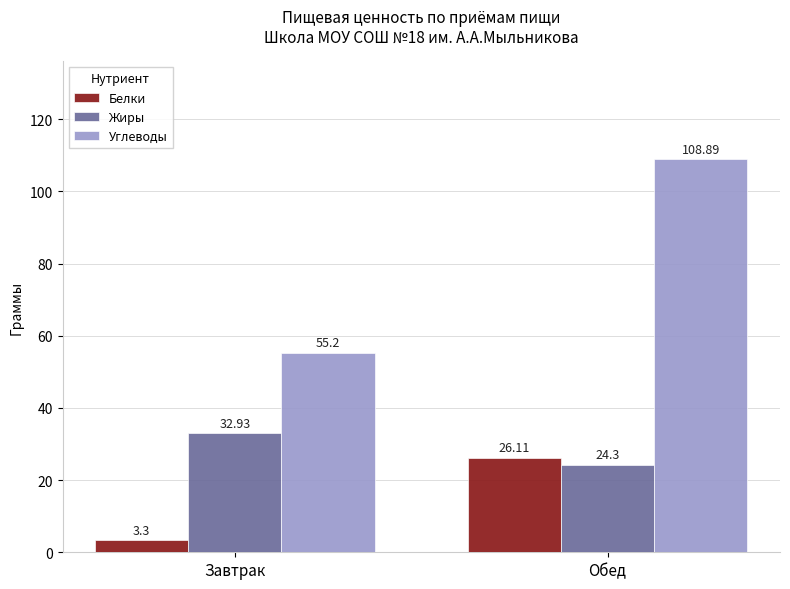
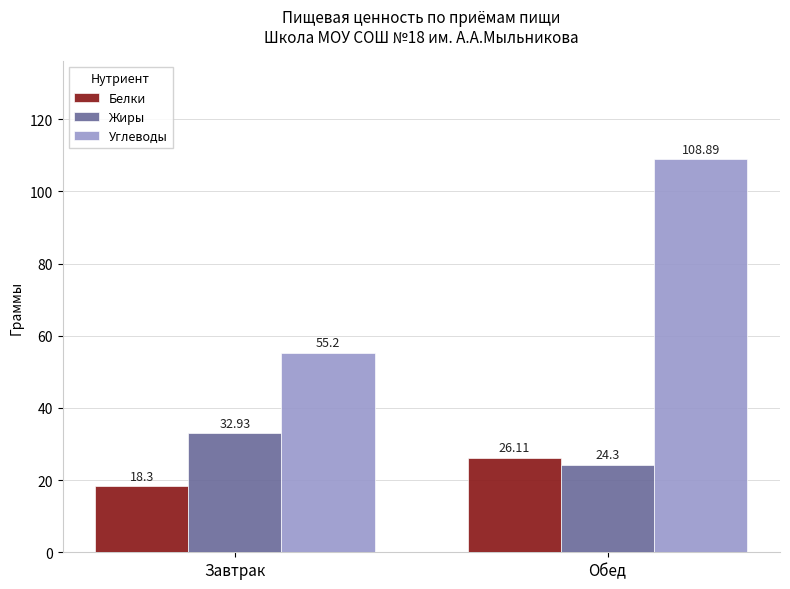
Белки, Завтрак: 3.3 -> 18.3
